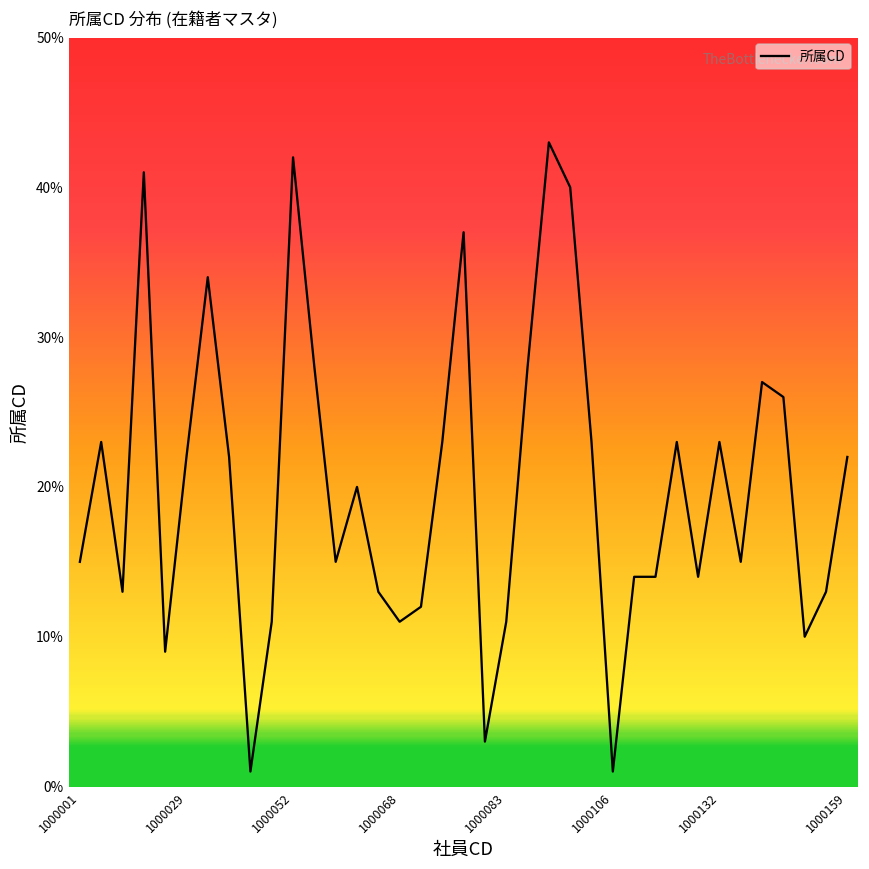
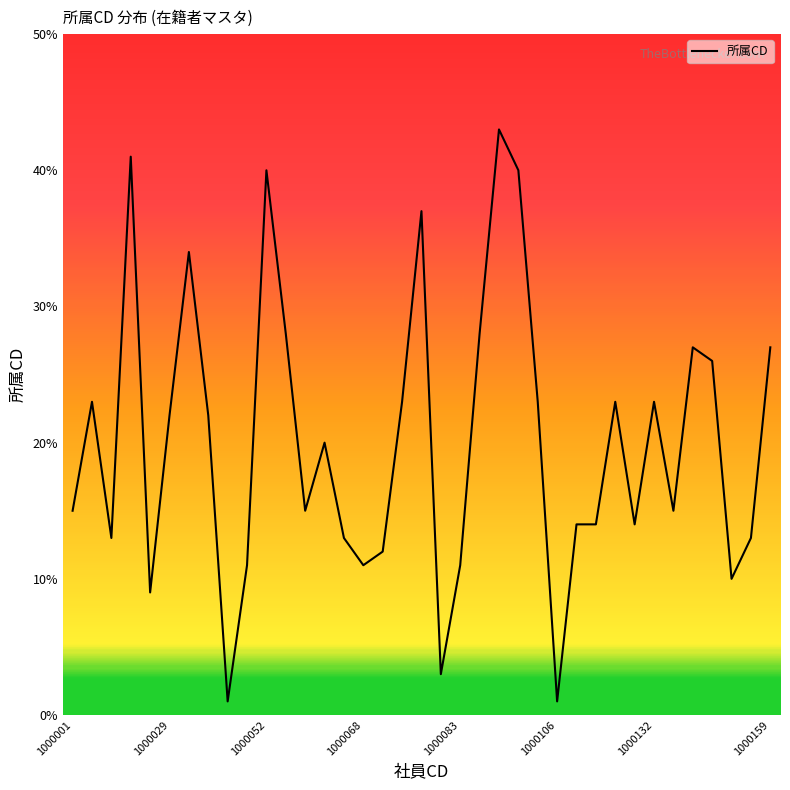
1000052: 42% -> 40%
1000159: 22% -> 27%
